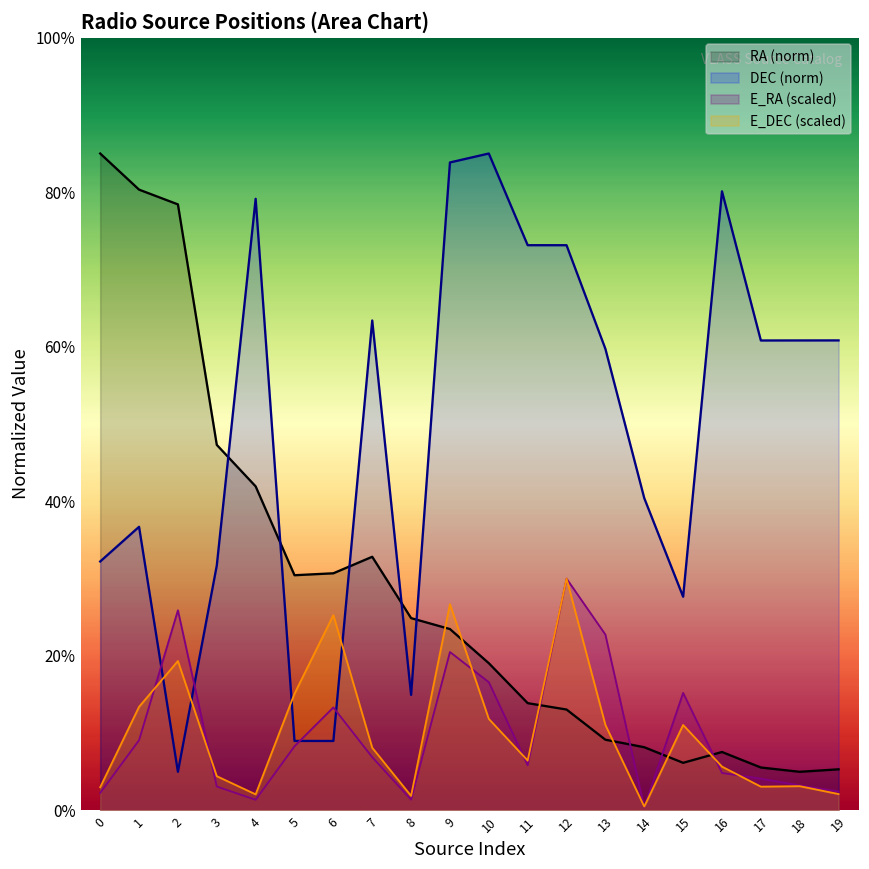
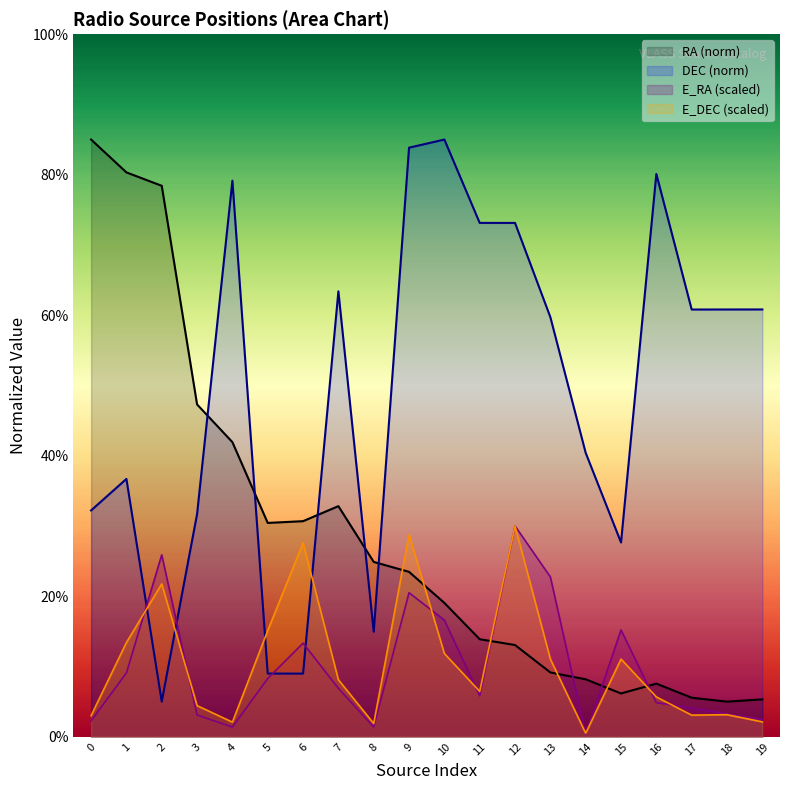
E_DEC (scaled), 2: 19% -> 22%
E_DEC (scaled), 6: 25% -> 28%
E_DEC (scaled), 9: 27% -> 29%
